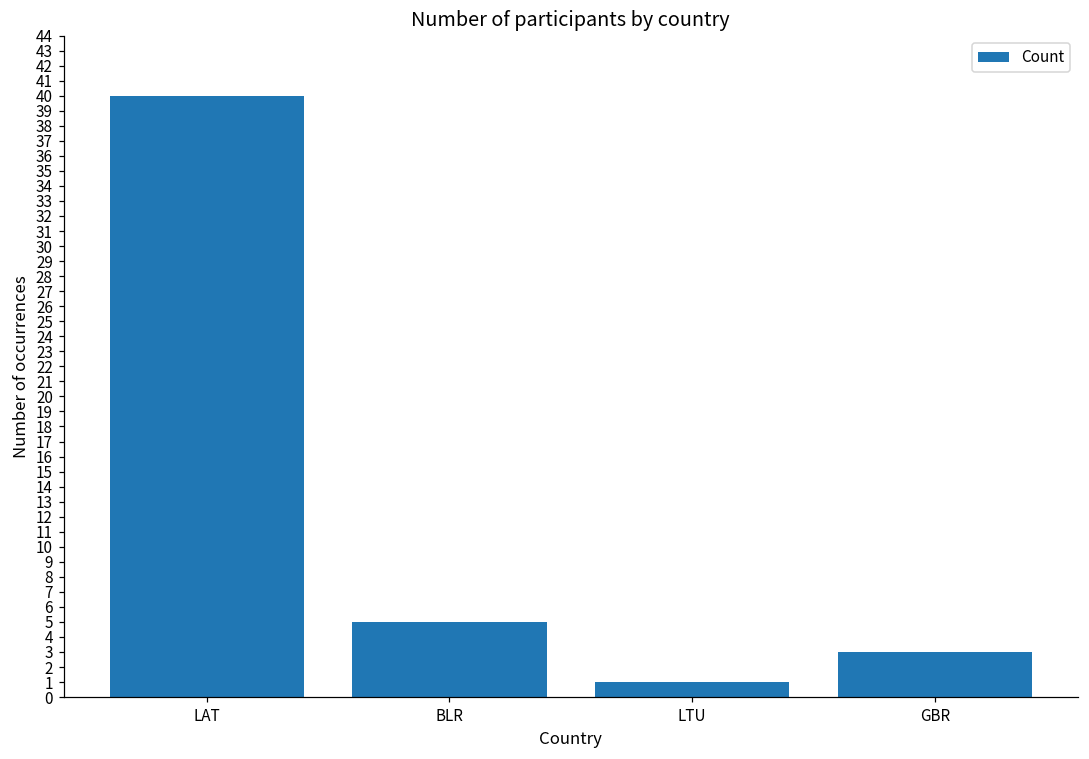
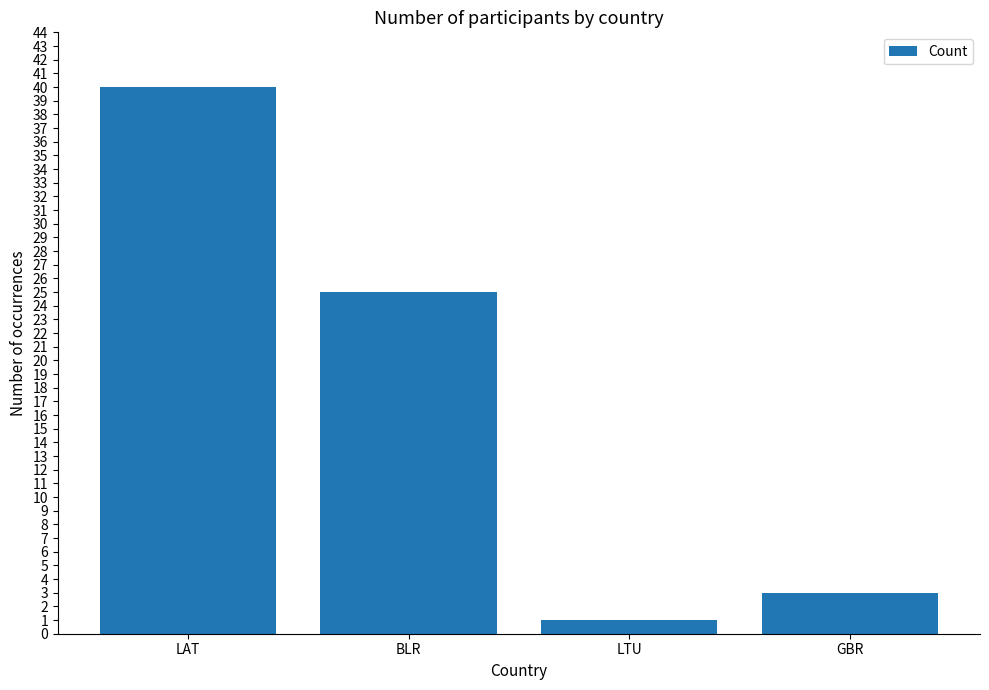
BLR: 5 -> 25
